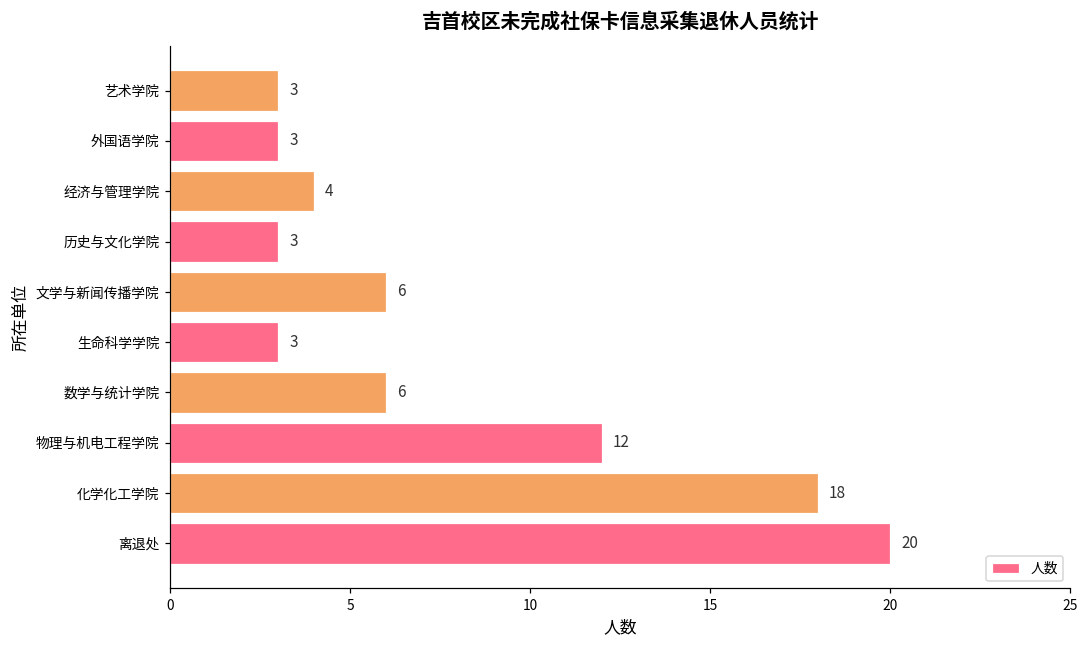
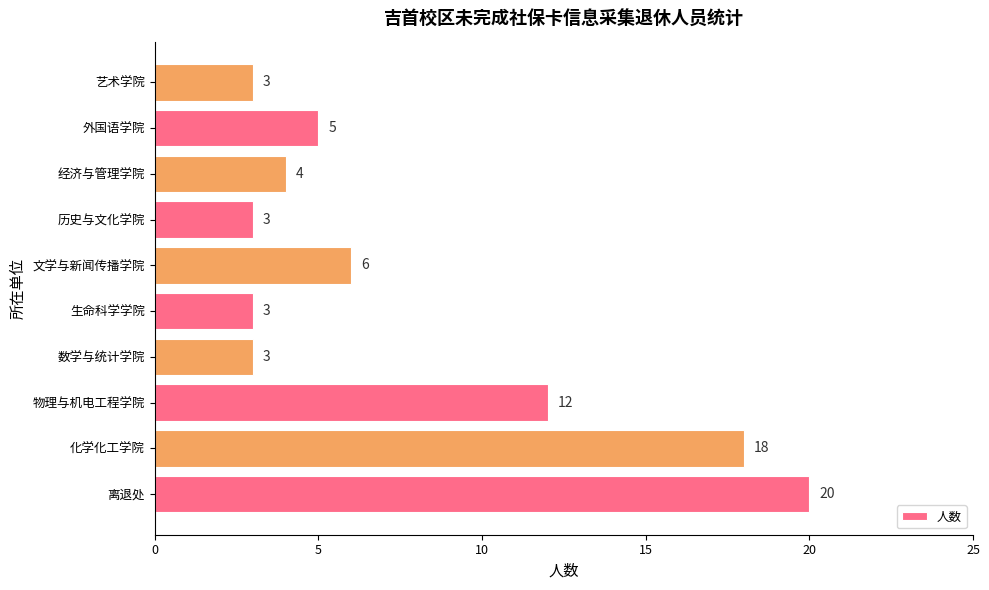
外国语学院: 3 -> 5
数学与统计学院: 6 -> 3
